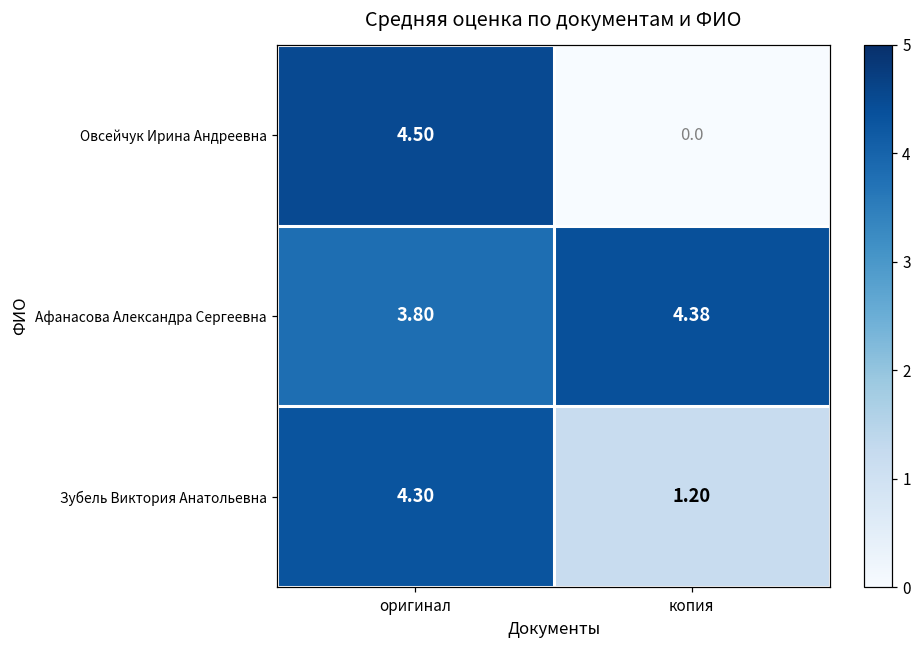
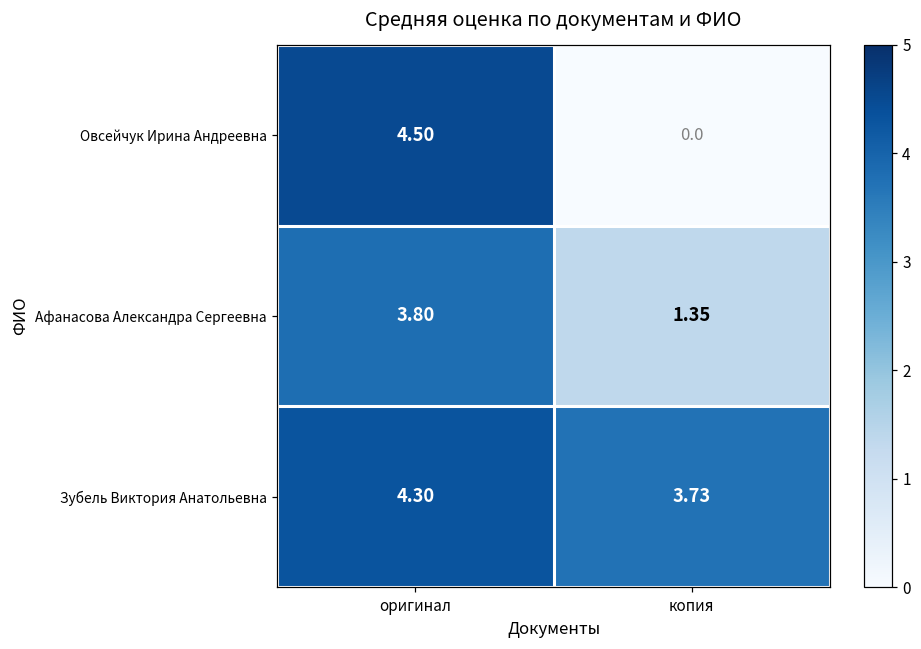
Афанасова Александра Сергеевна, копия: 4.38 -> 1.35
Зубель Виктория Анатольевна, копия: 1.20 -> 3.73
